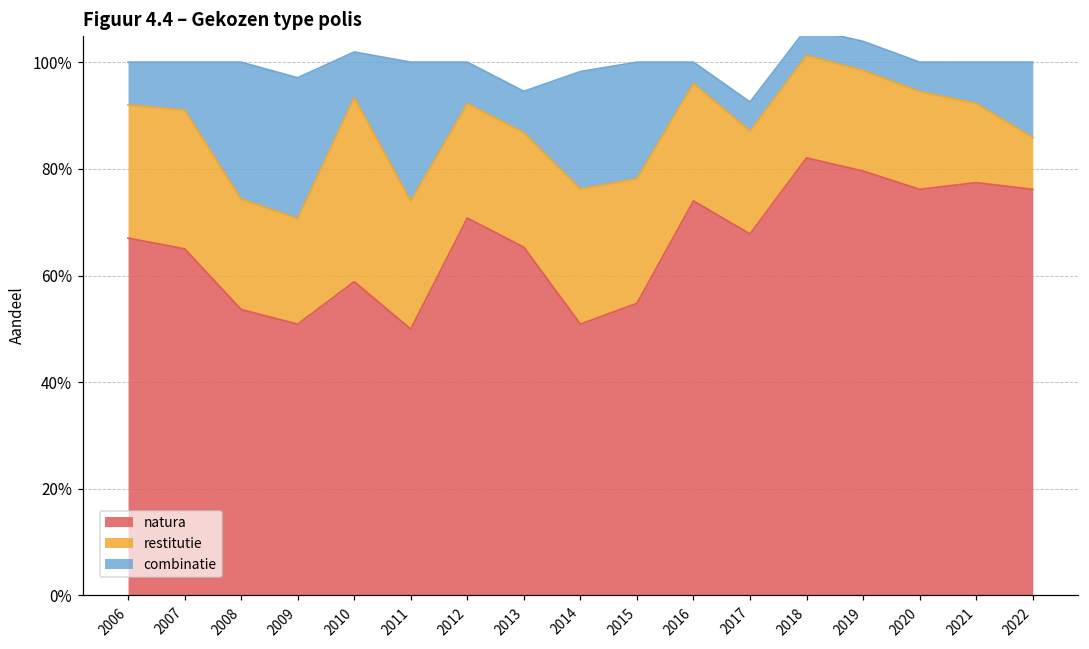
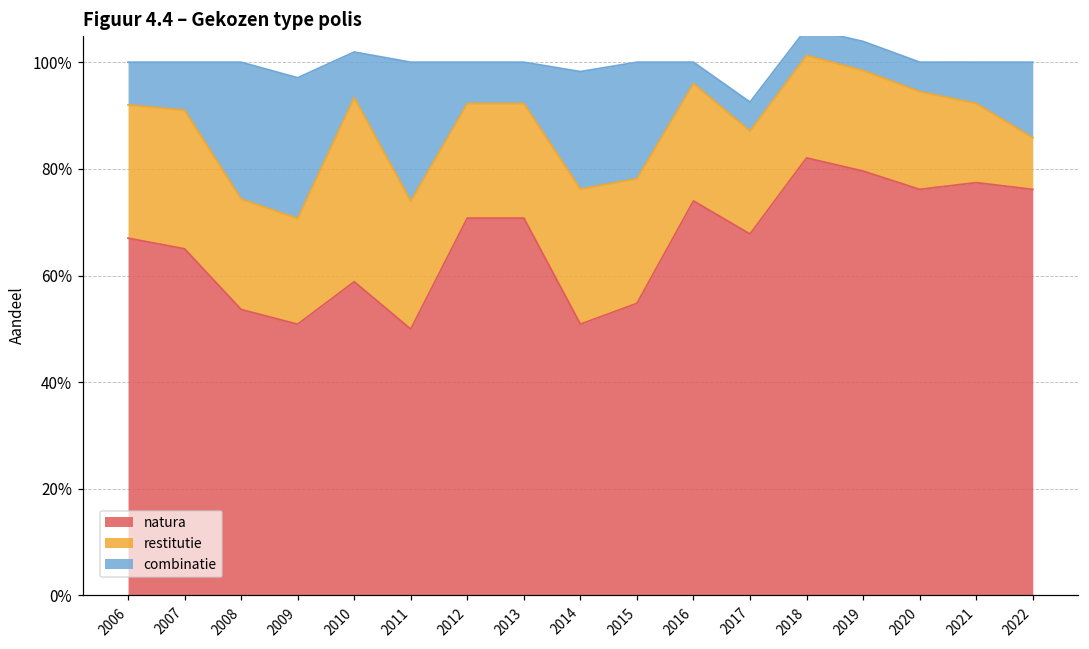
natura, 2013: 65% -> 71%
